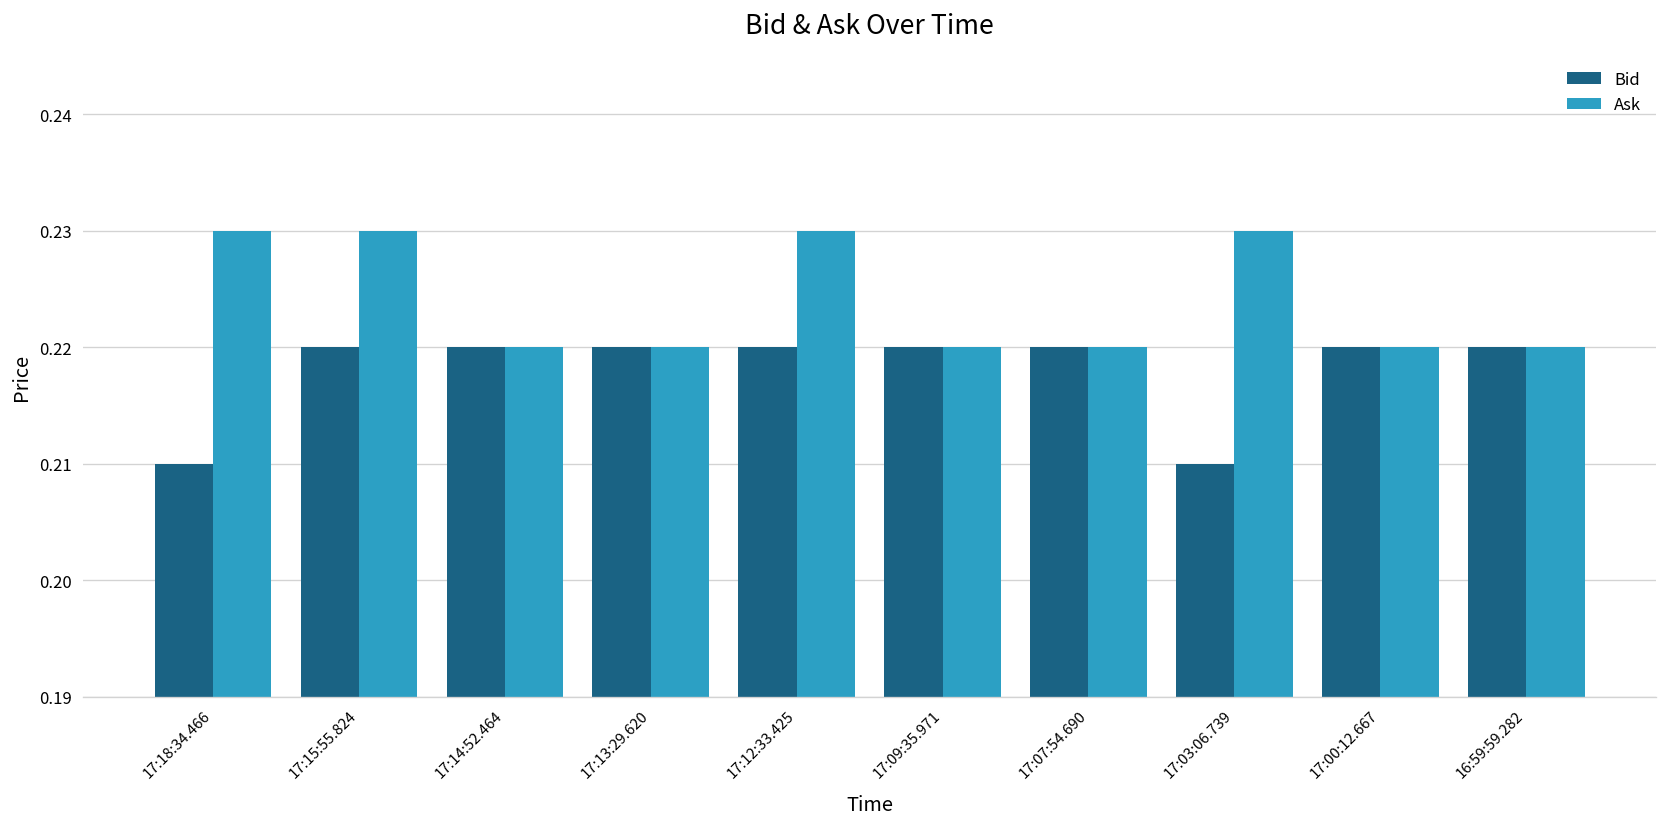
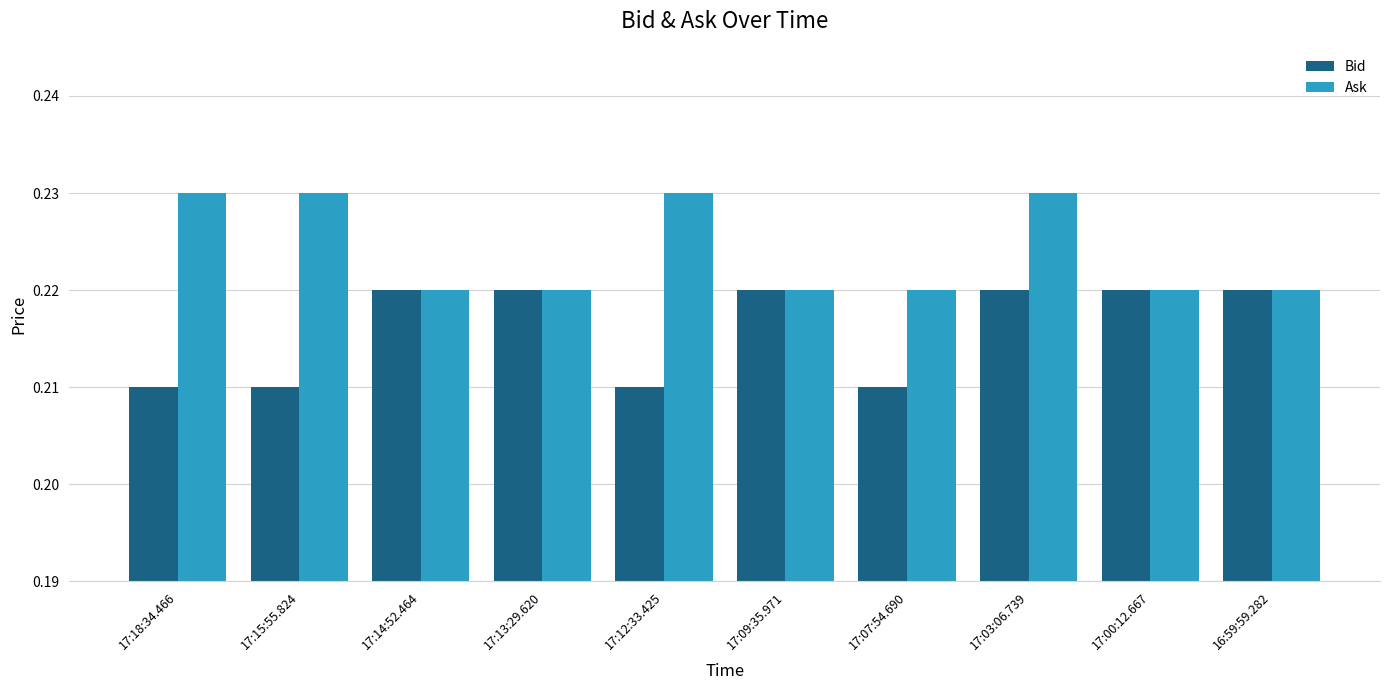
Bid, 17:15:55.824: 0.22 -> 0.21
Bid, 17:12:33.425: 0.22 -> 0.21
Bid, 17:07:54.690: 0.22 -> 0.21
Bid, 17:03:06.739: 0.21 -> 0.22
